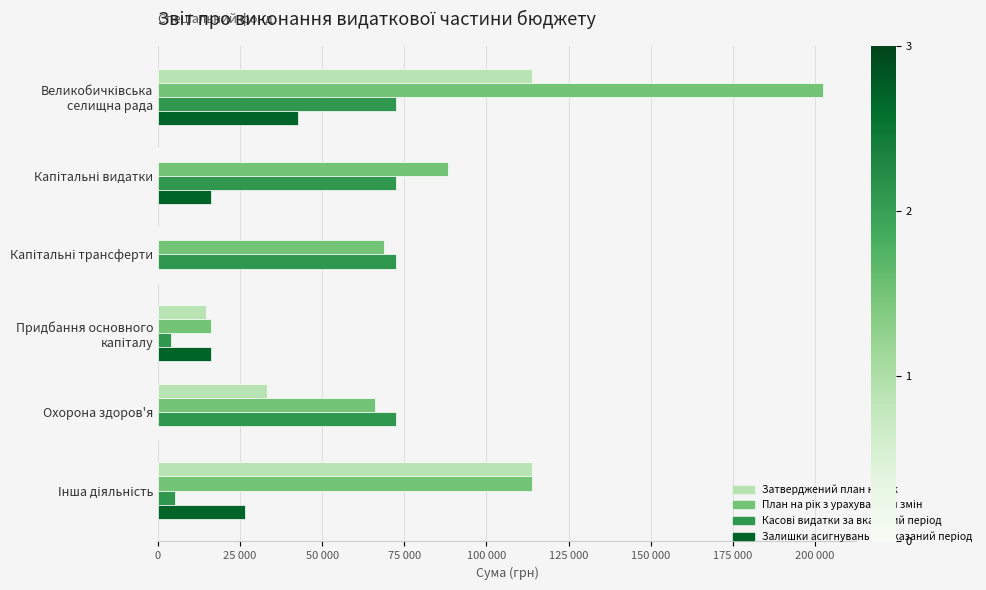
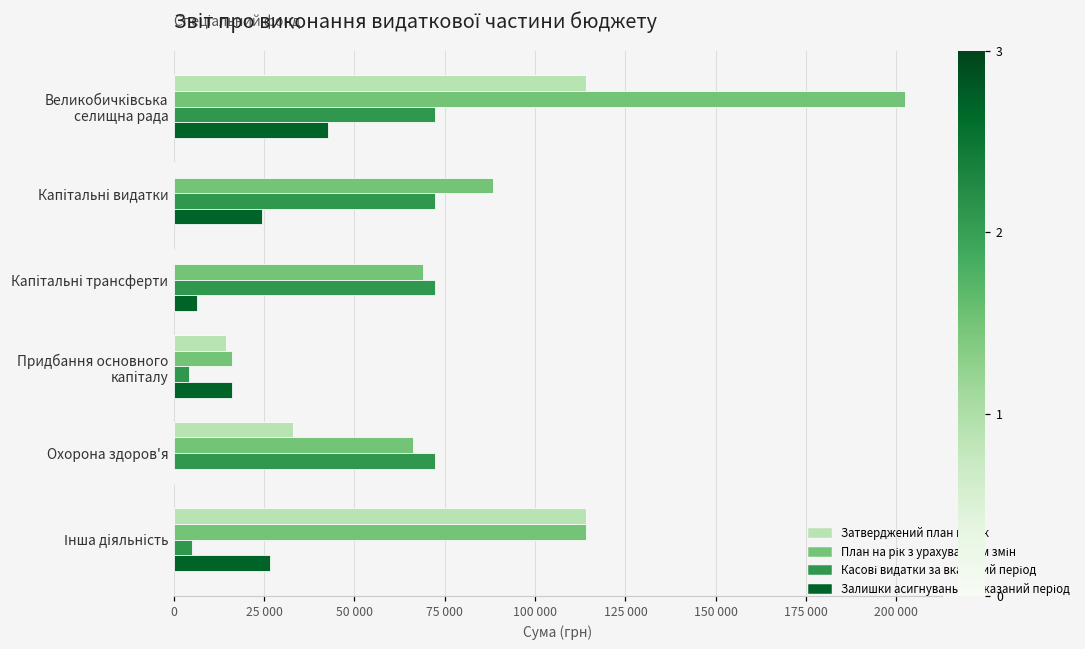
Залишки асигнувань на вказаний період, Капітальні видатки: 16000 -> 24000
Залишки асигнувань на вказаний період, Капітальні трансферти: 0 -> 7000
